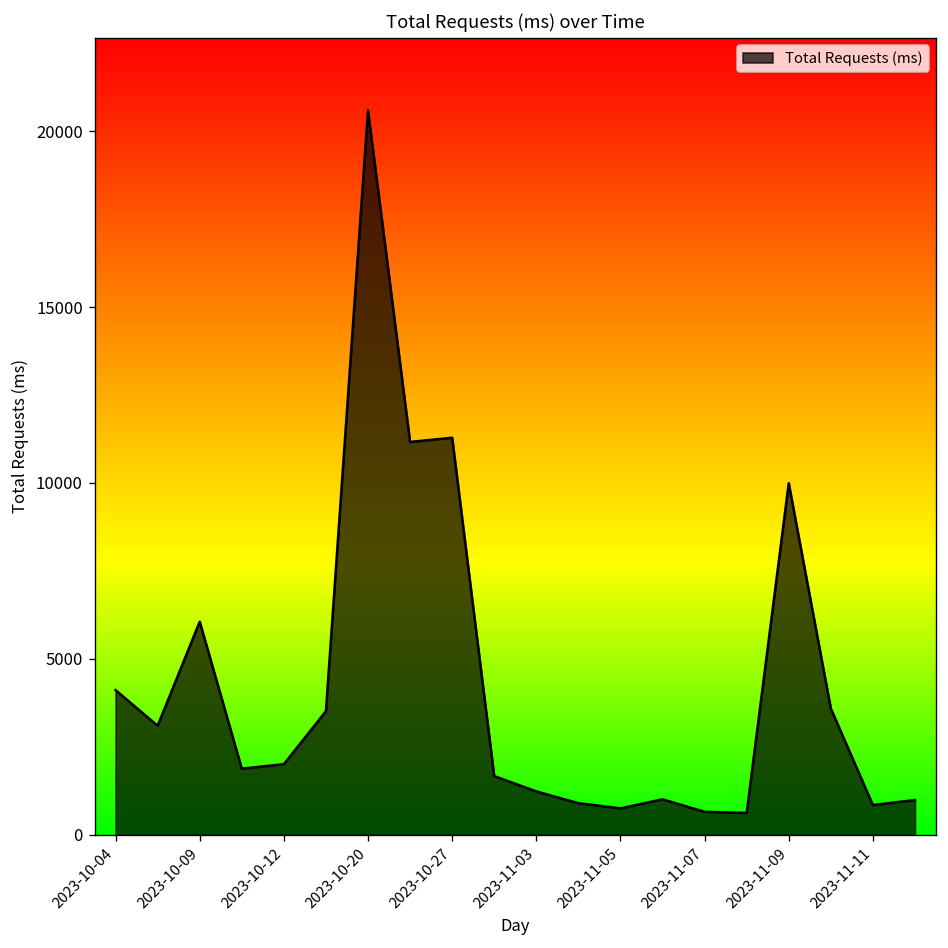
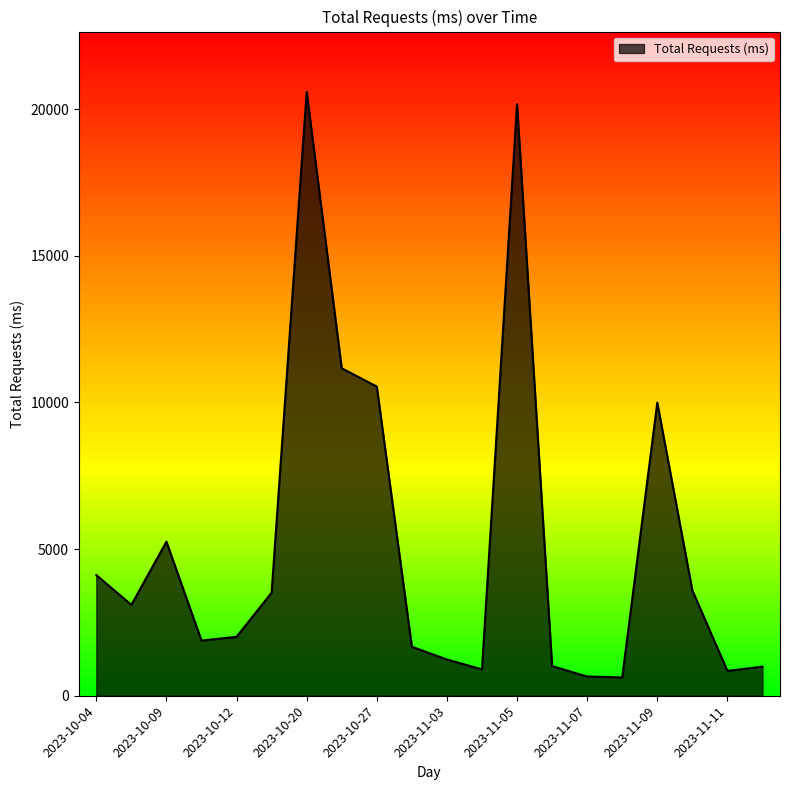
2023-10-09: 6100 -> 5300
2023-10-27: 11300 -> 10500
2023-11-05: 800 -> 20200
